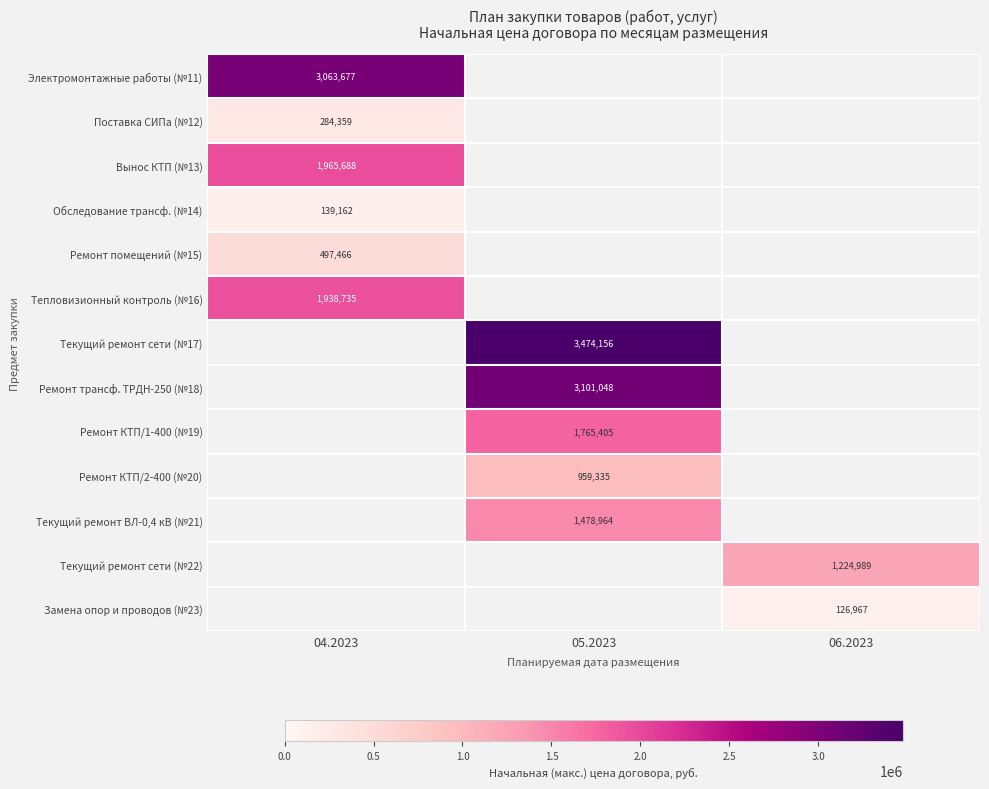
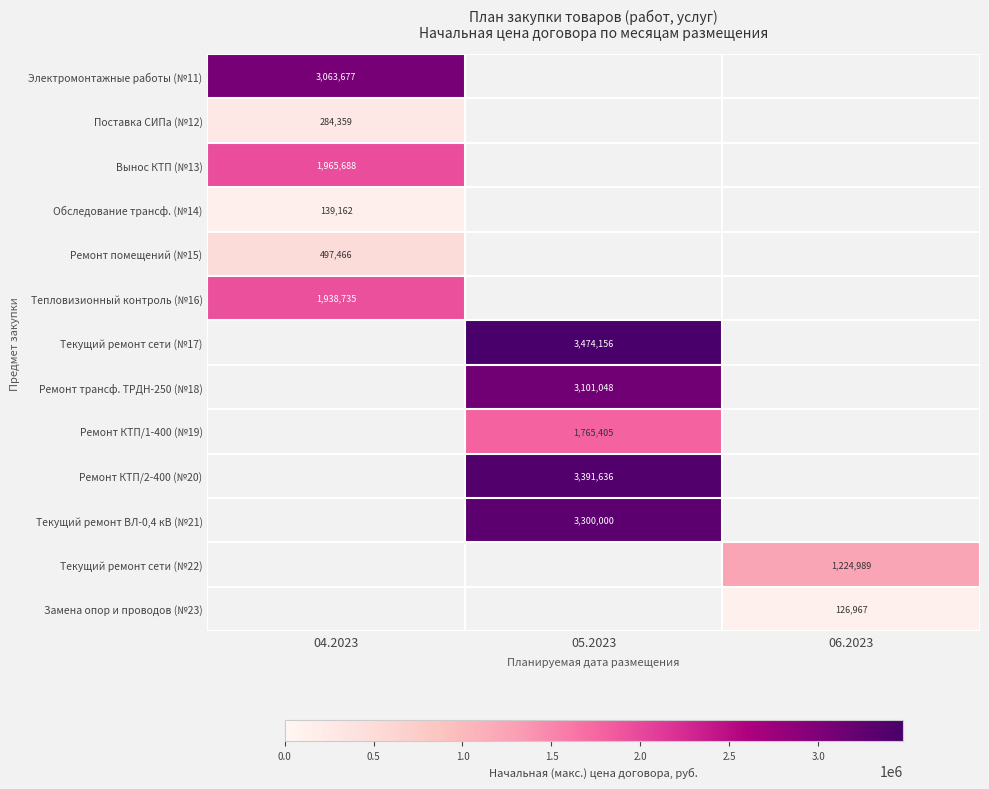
Ремонт КТП/2-400 (№20), 05.2023: 959,335 -> 3,391,636
Текущий ремонт ВЛ-0,4 кВ (№21), 05.2023: 1,478,964 -> 3,300,000
